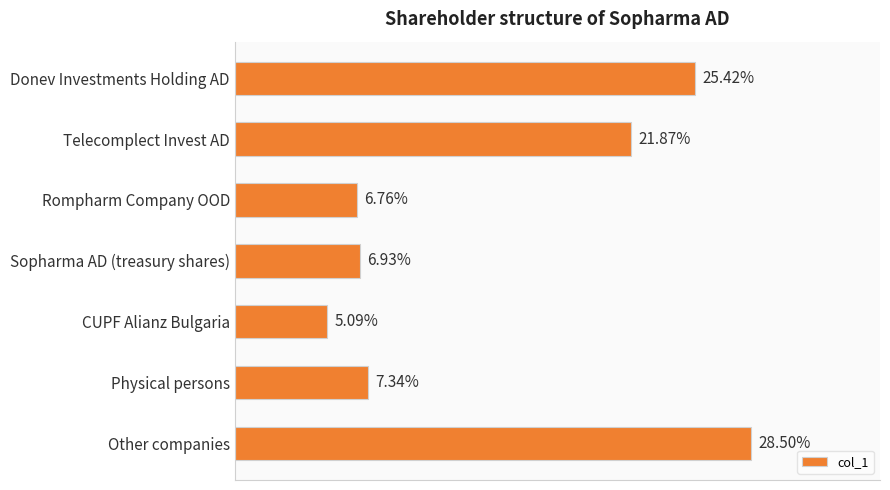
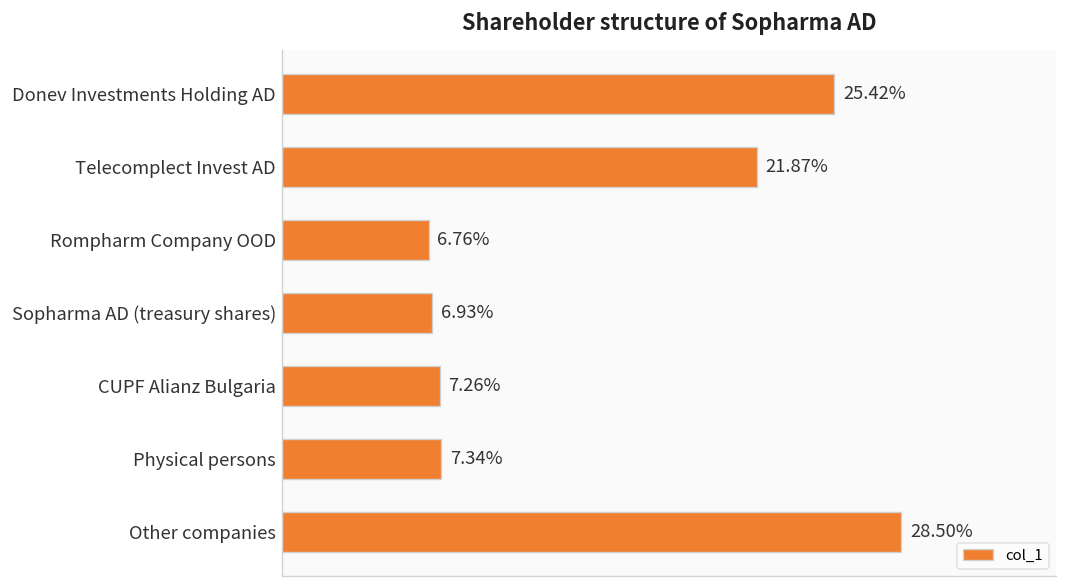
CUPF Alianz Bulgaria: 5.09% -> 7.26%
